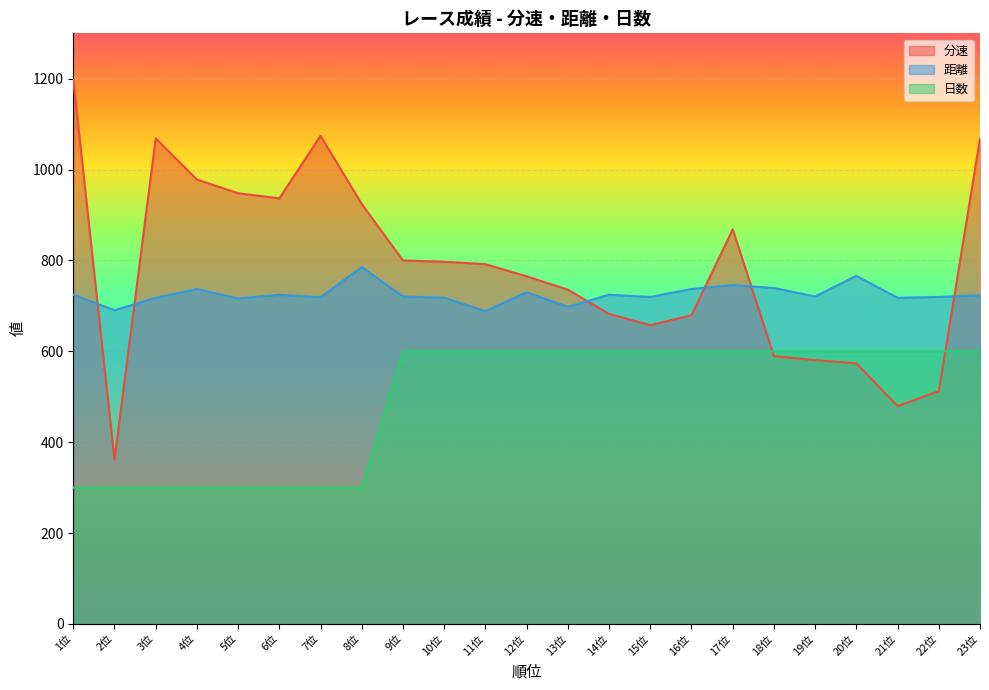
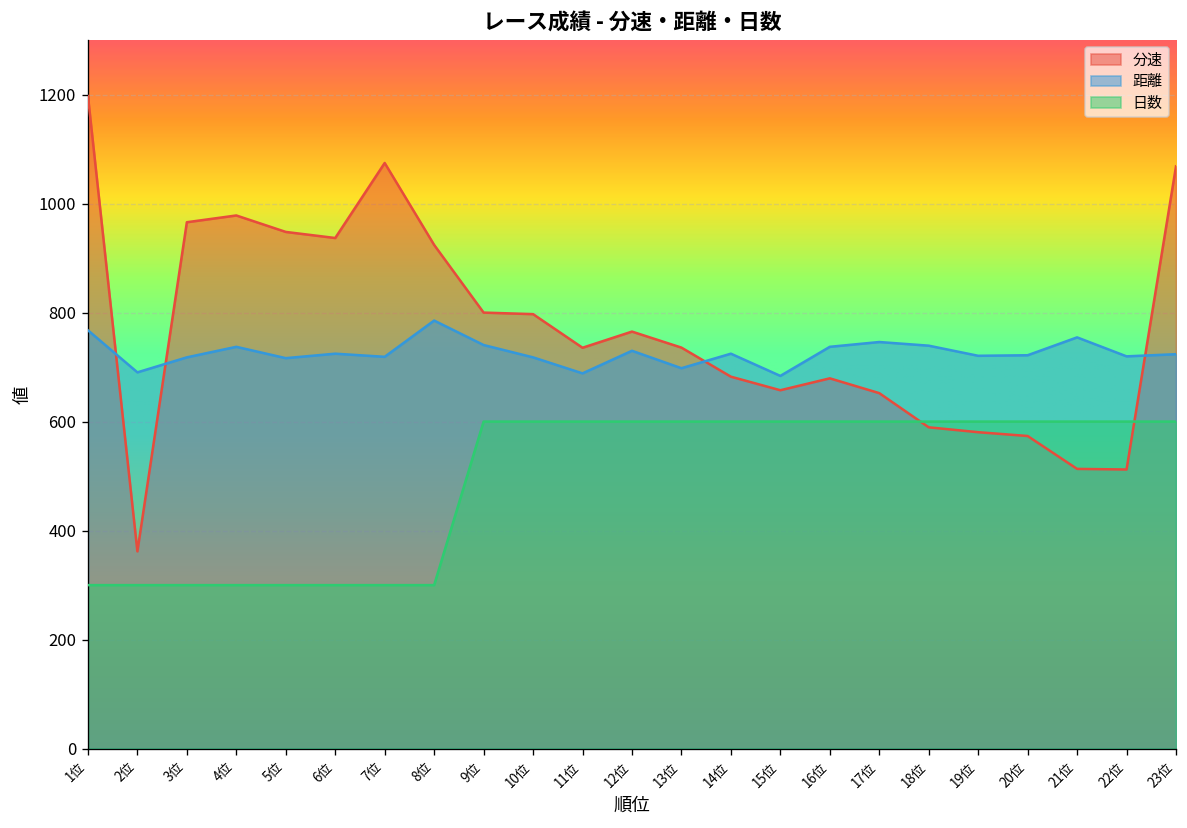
距離, 1位: 720 -> 770
分速, 3位: 1070 -> 970
距離, 9位: 720 -> 740
分速, 11位: 790 -> 740
距離, 15位: 720 -> 680
分速, 17位: 870 -> 650
距離, 20位: 770 -> 720
分速, 21位: 480 -> 510
距離, 21位: 720 -> 750
